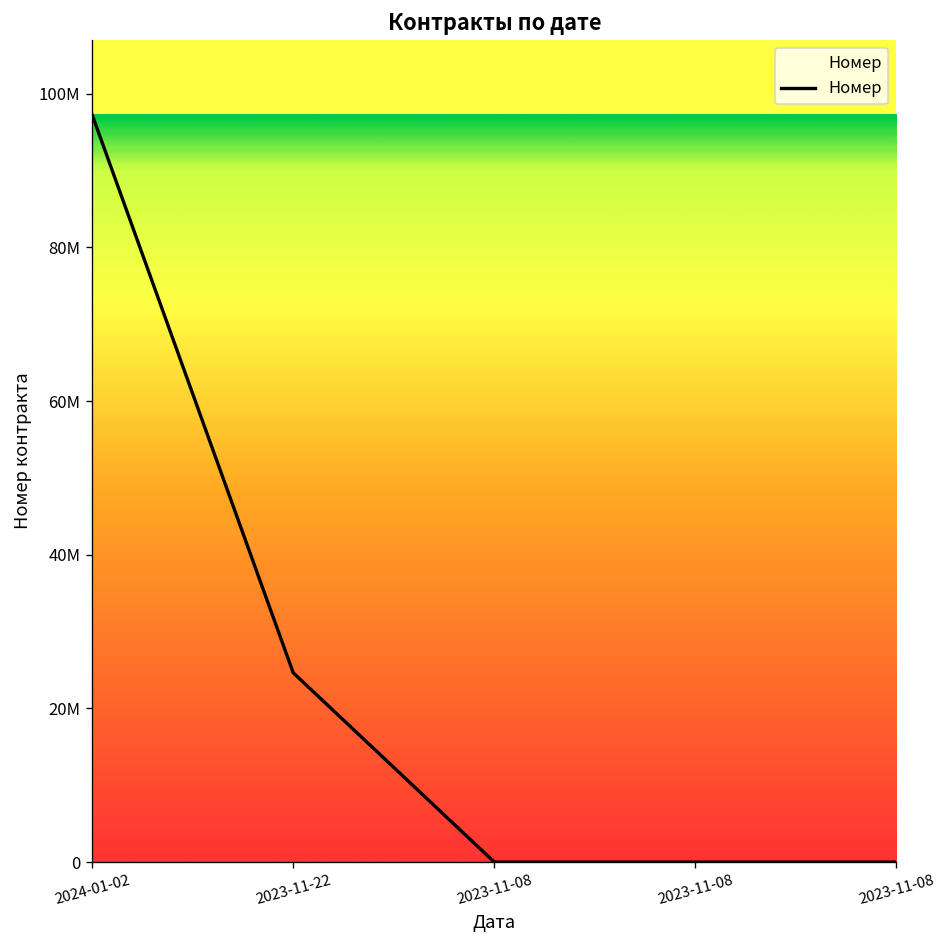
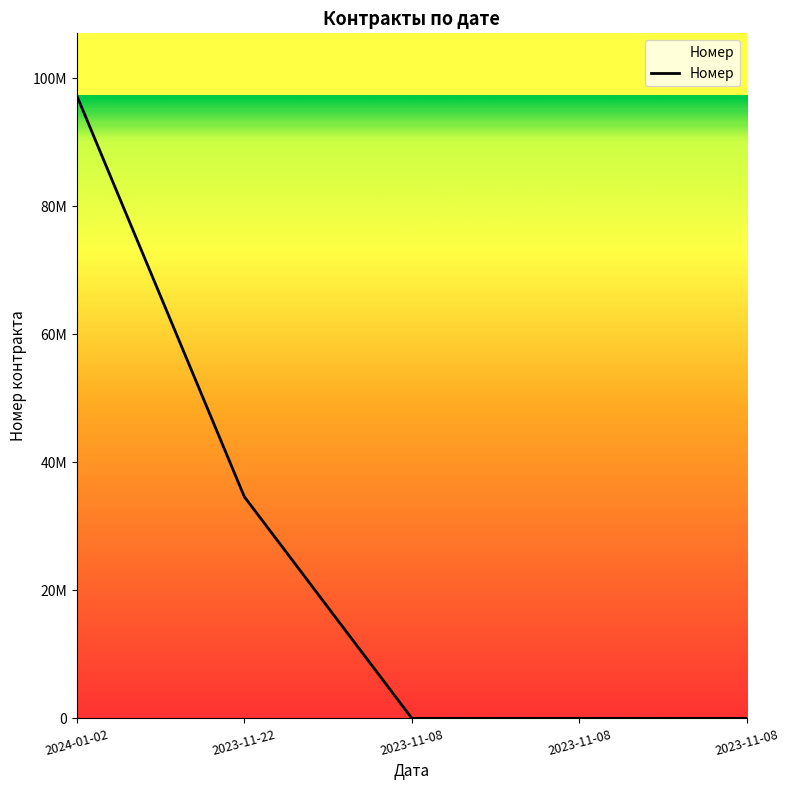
2023-11-22: 25000000 -> 35000000
